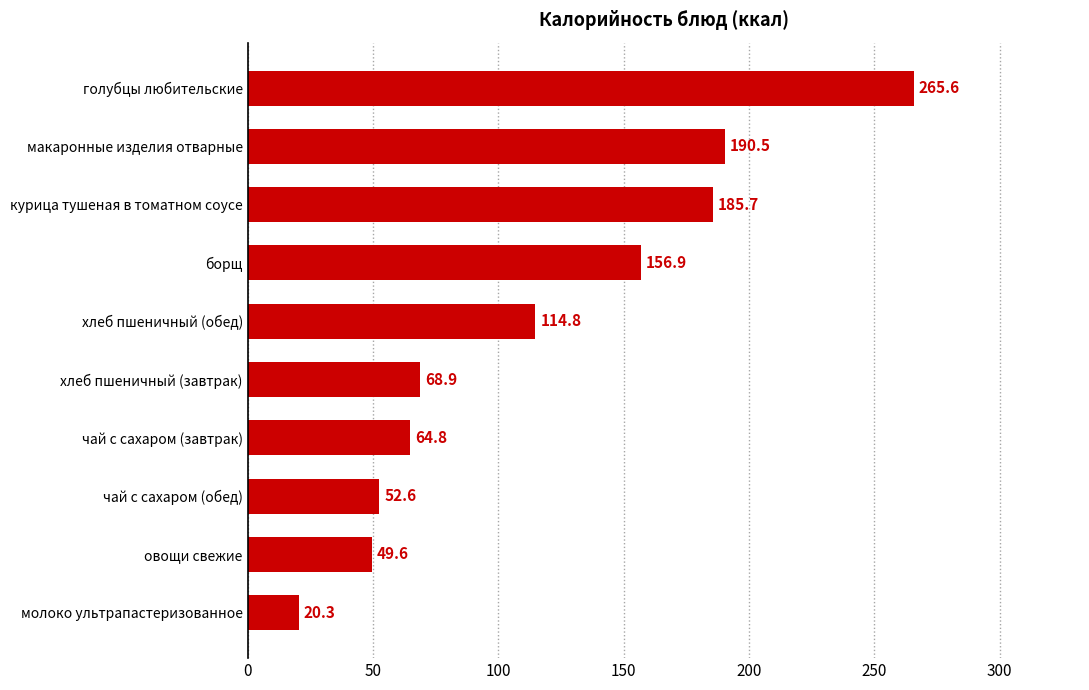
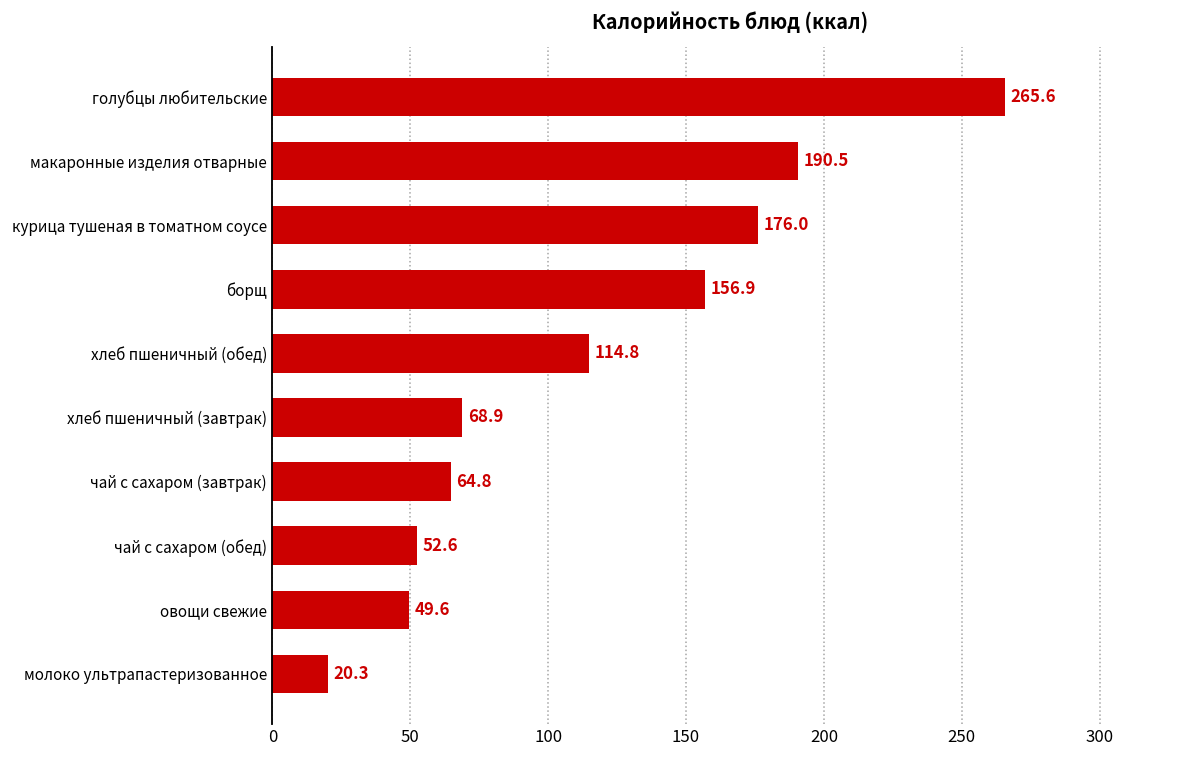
курица тушеная в томатном соусе: 185.7 -> 176.0
